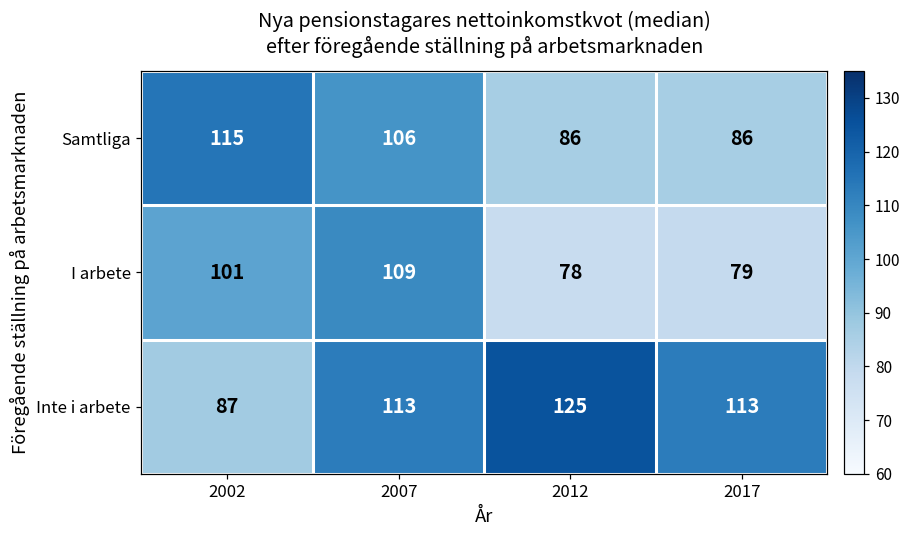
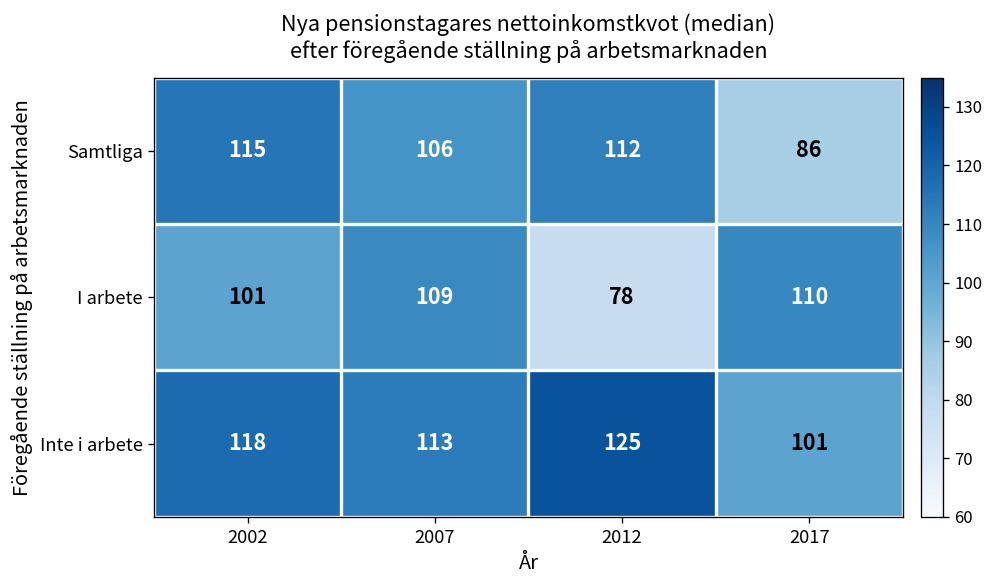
Samtliga, 2012: 86 -> 112
I arbete, 2017: 79 -> 110
Inte i arbete, 2002: 87 -> 118
Inte i arbete, 2017: 113 -> 101
